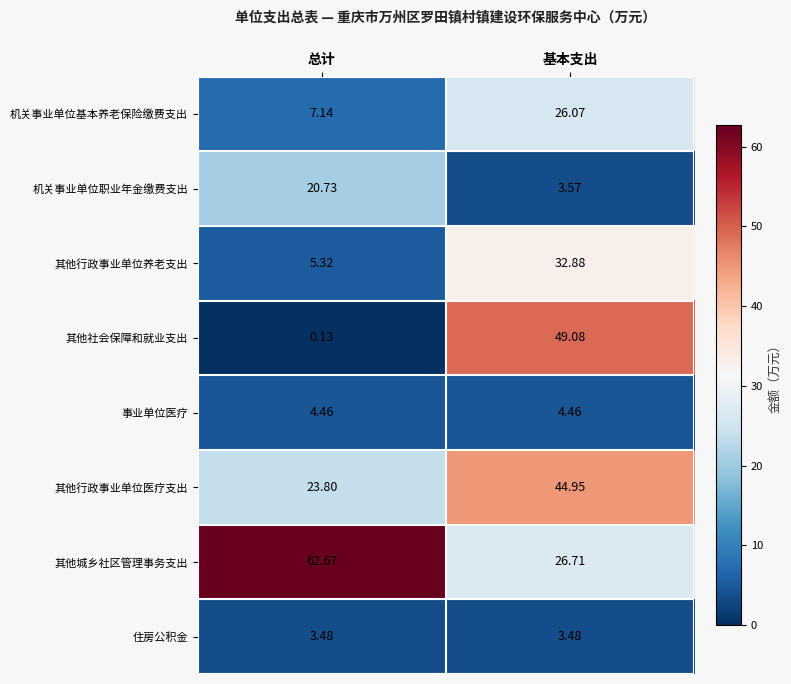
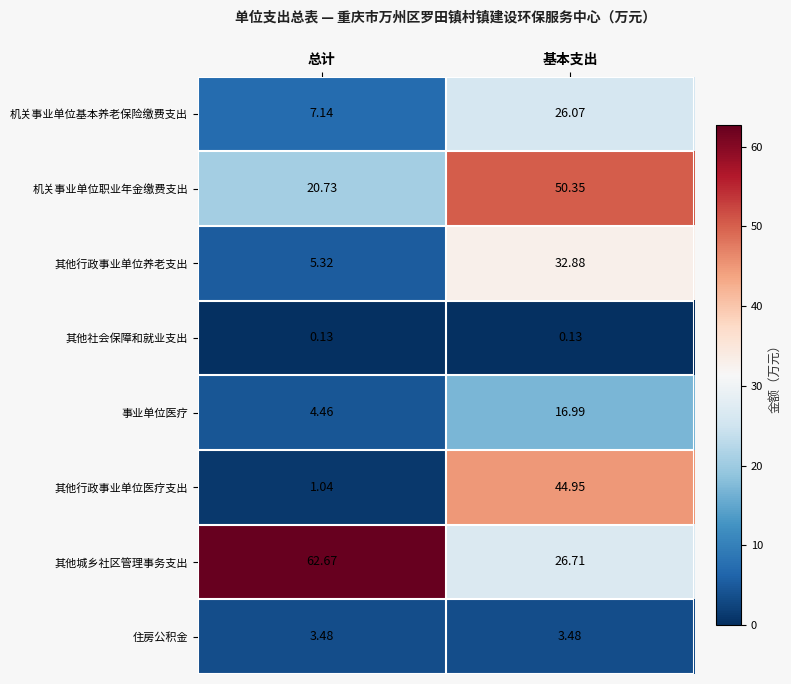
机关事业单位职业年金缴费支出, 基本支出: 3.57 -> 50.35
其他社会保障和就业支出, 基本支出: 49.08 -> 0.13
事业单位医疗, 基本支出: 4.46 -> 16.99
其他行政事业单位医疗支出, 总计: 23.80 -> 1.04
